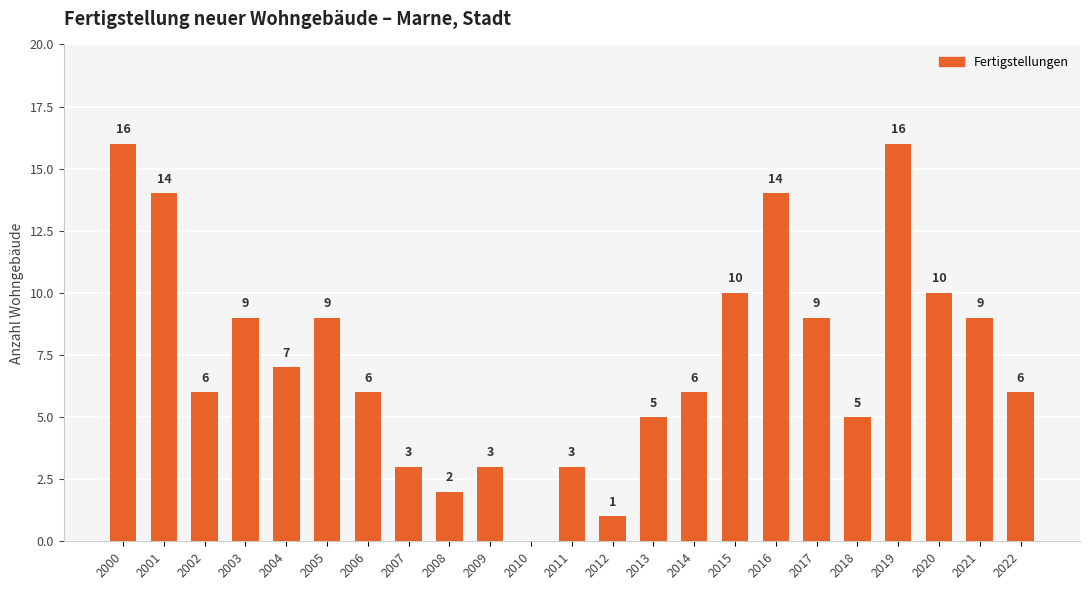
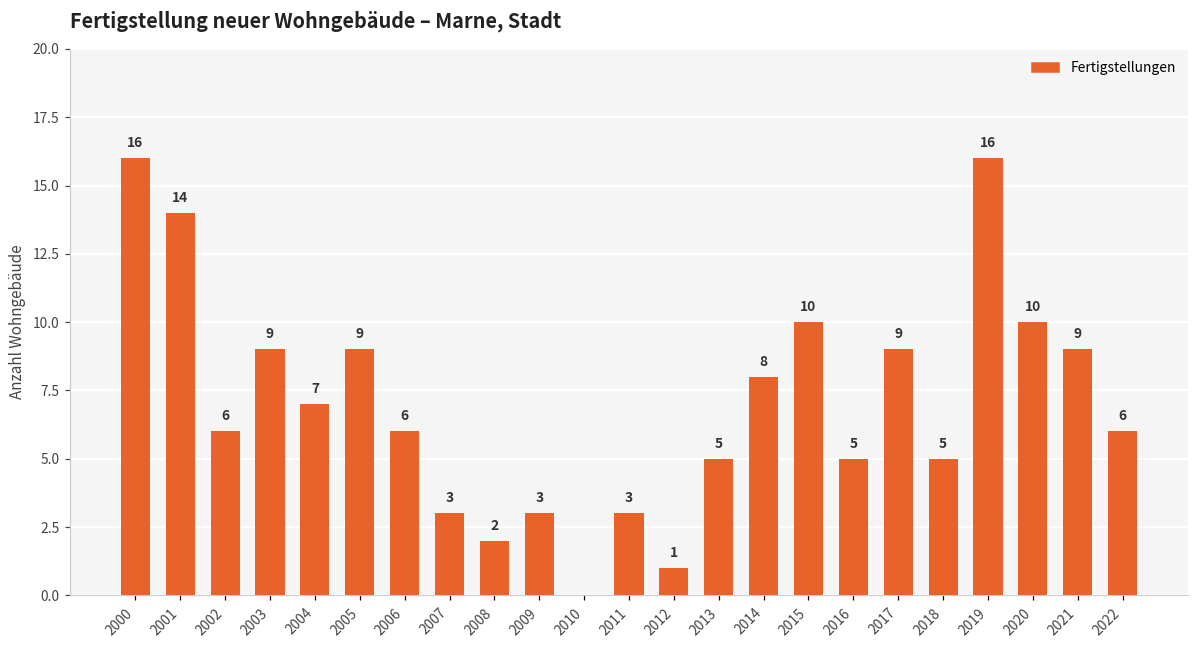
2014: 6 -> 8
2016: 14 -> 5
